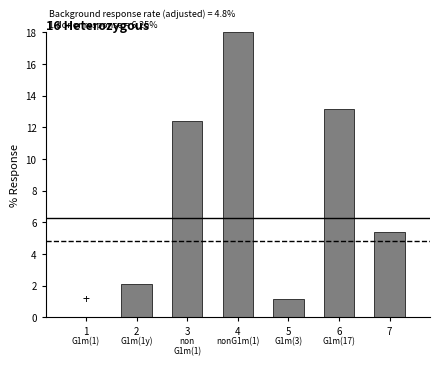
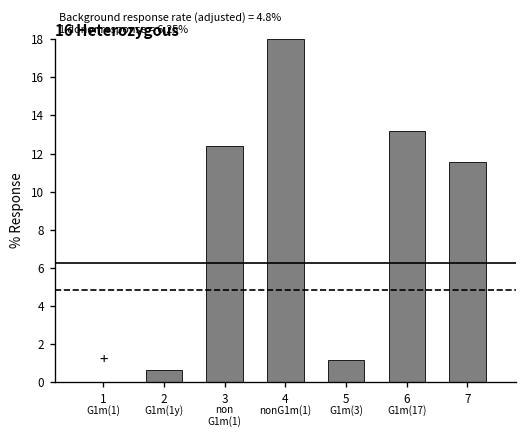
2: 2.1 -> 0.6
7: 5.4 -> 11.5
